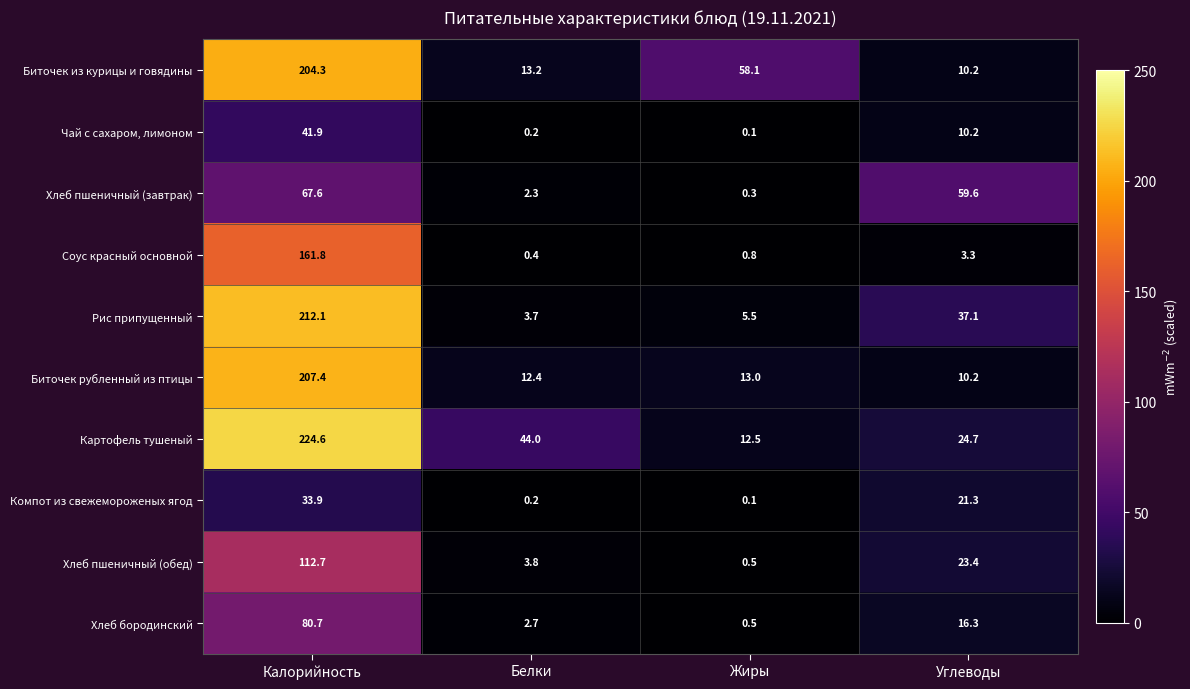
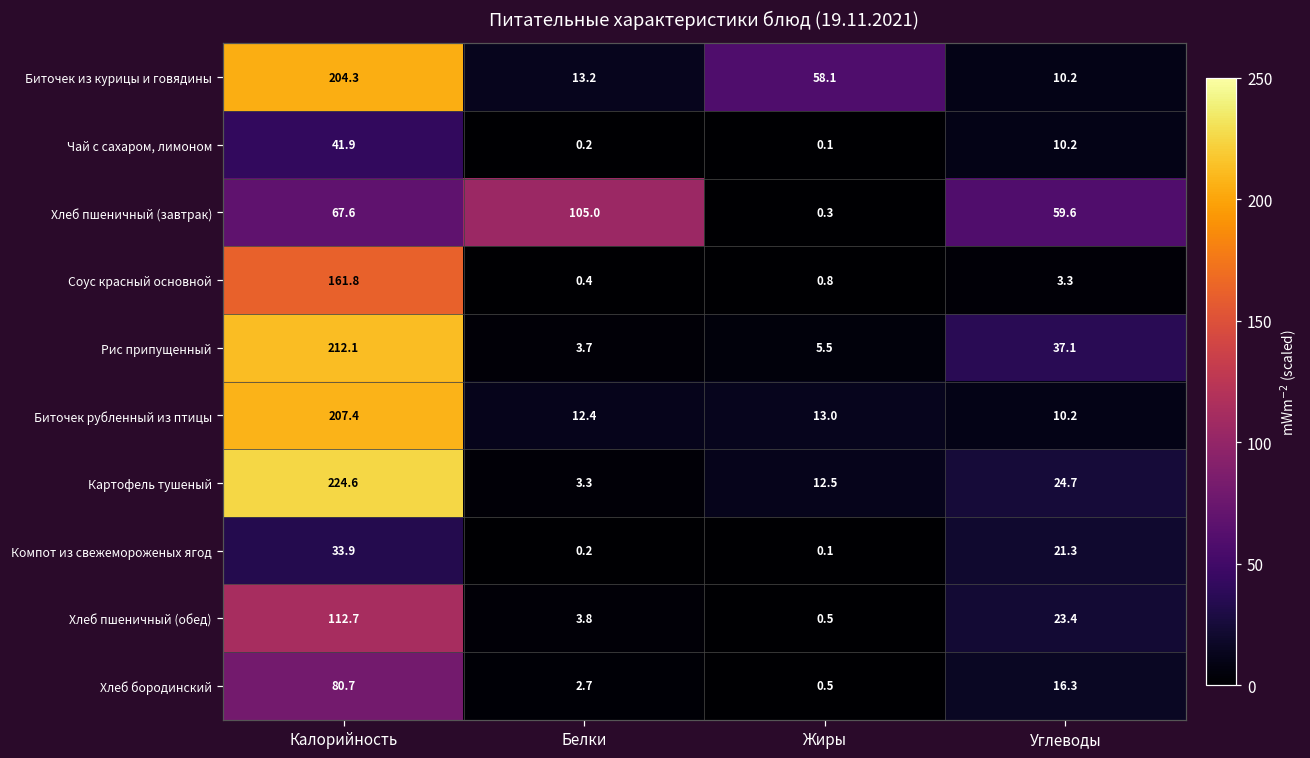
Хлеб пшеничный (завтрак), Белки: 2.3 -> 105.0
Картофель тушеный, Белки: 44.0 -> 3.3
